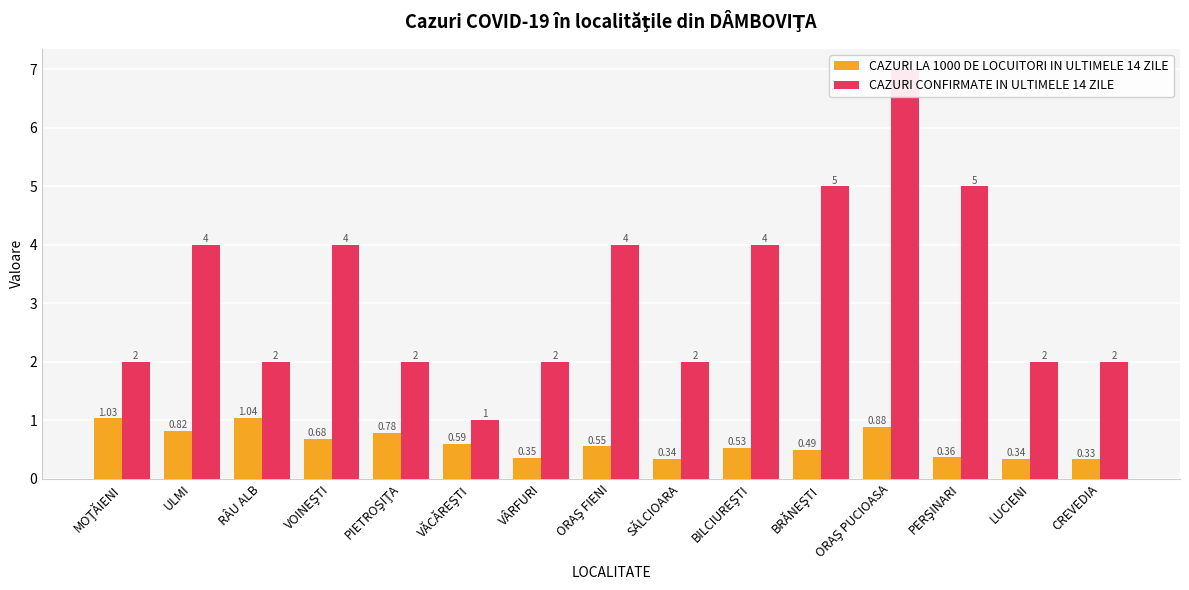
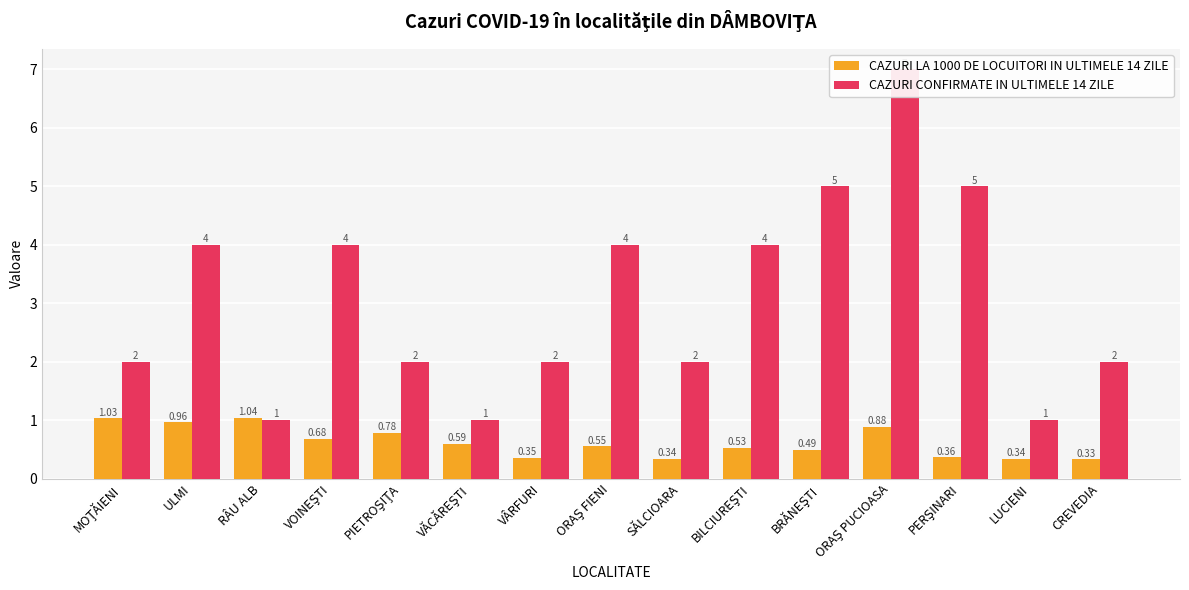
CAZURI LA 1000 DE LOCUITORI IN ULTIMELE 14 ZILE, ULMI: 0.82 -> 0.96
CAZURI CONFIRMATE IN ULTIMELE 14 ZILE, RÂU ALB: 2 -> 1
CAZURI CONFIRMATE IN ULTIMELE 14 ZILE, LUCIENI: 2 -> 1
